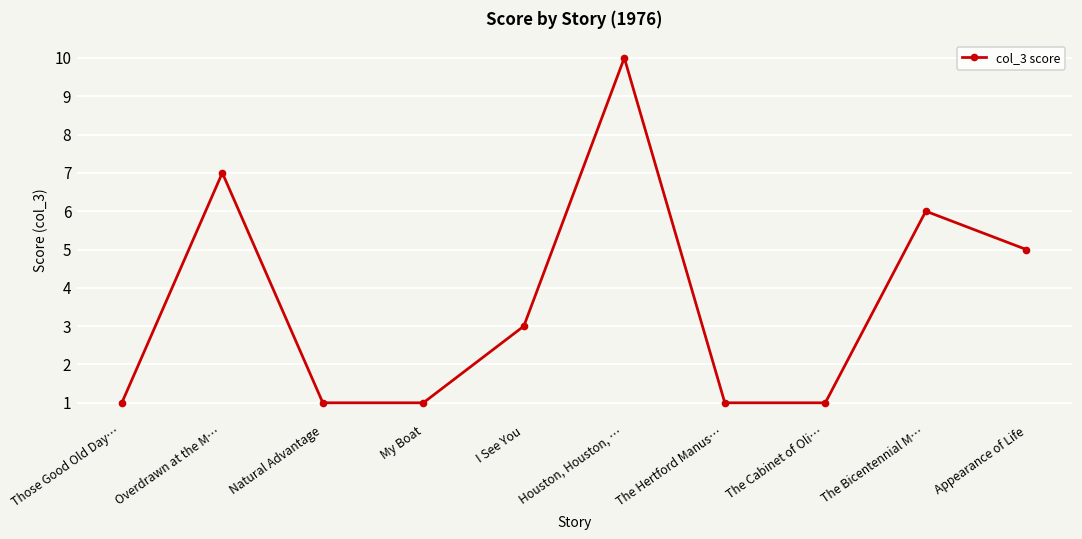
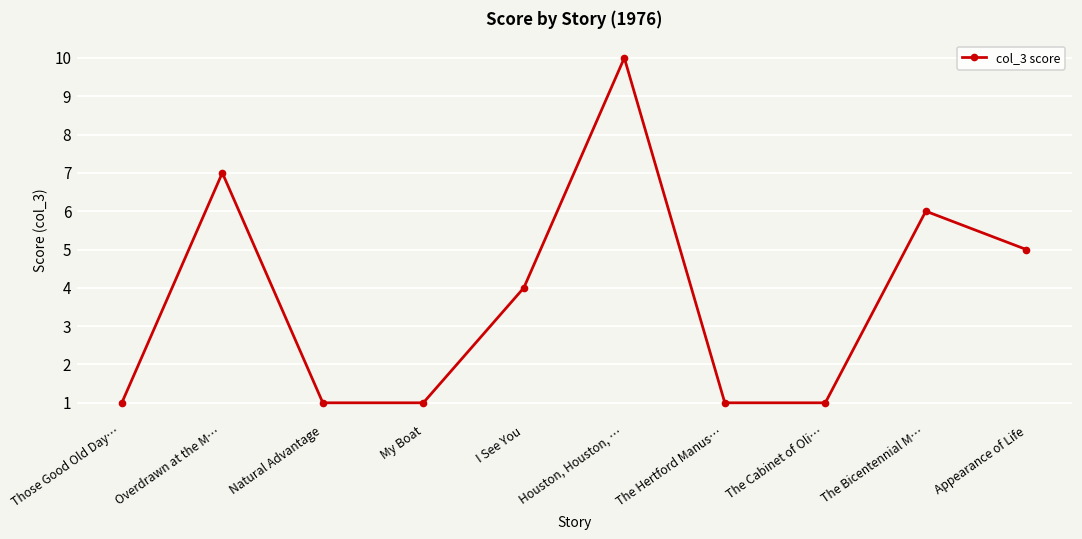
I See You: 3 -> 4
